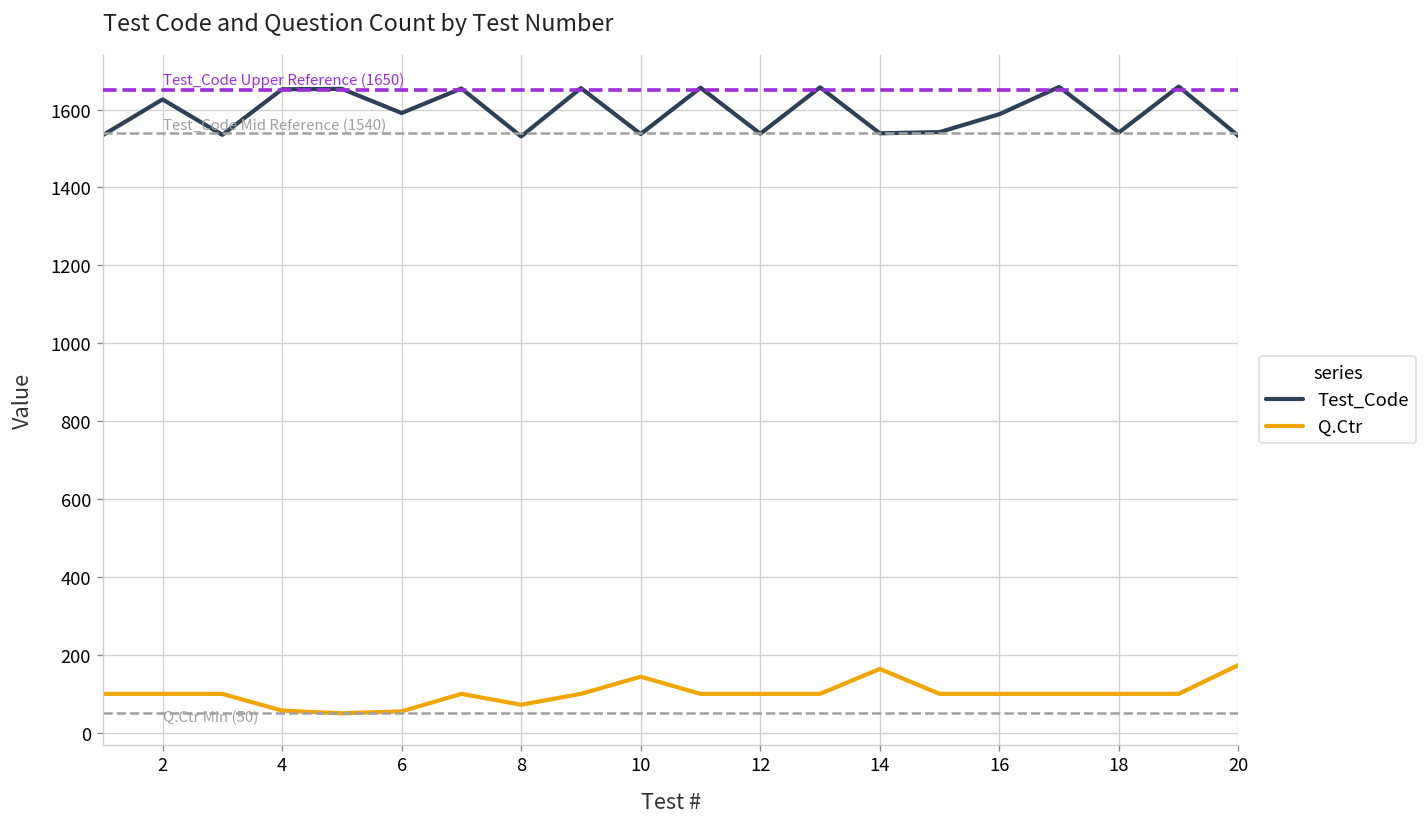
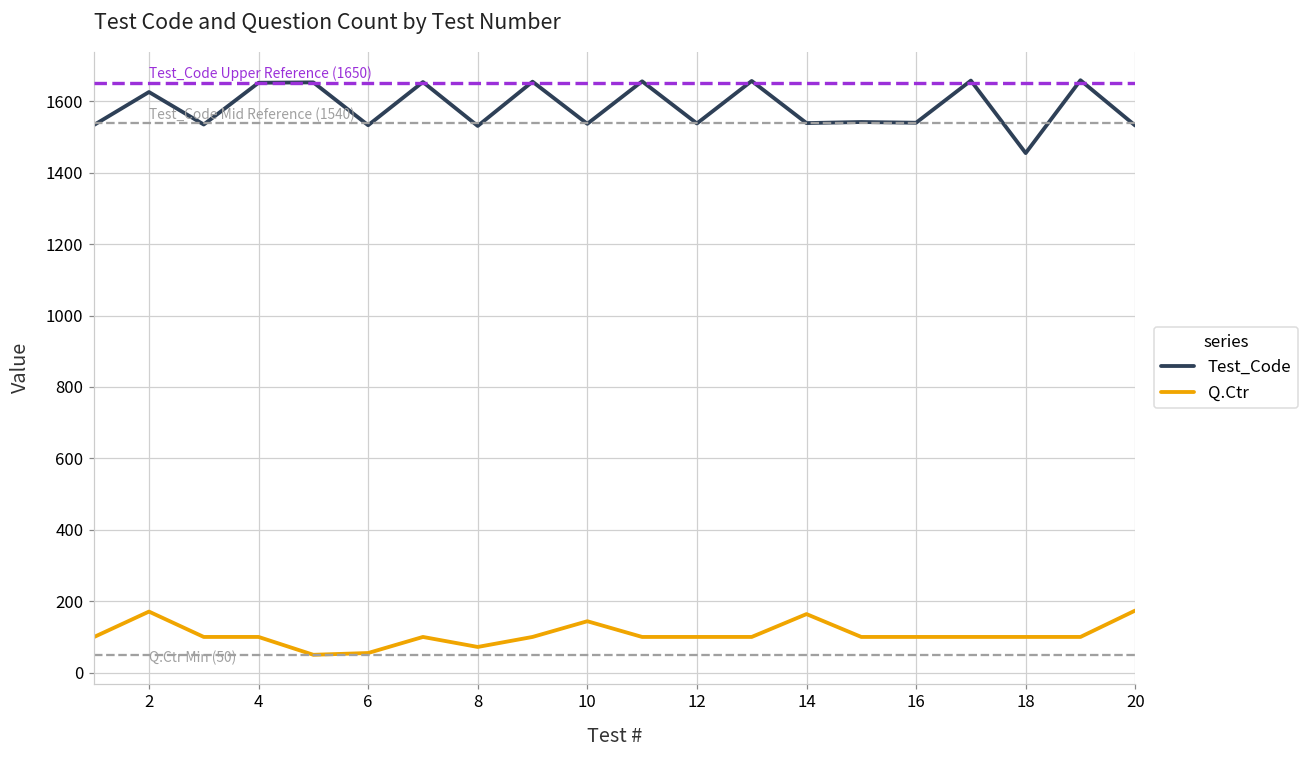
Q.Ctr, 2: 100 -> 170
Q.Ctr, 4: 60 -> 100
Test_Code, 6: 1590 -> 1530
Test_Code, 16: 1590 -> 1540
Test_Code, 18: 1540 -> 1460
